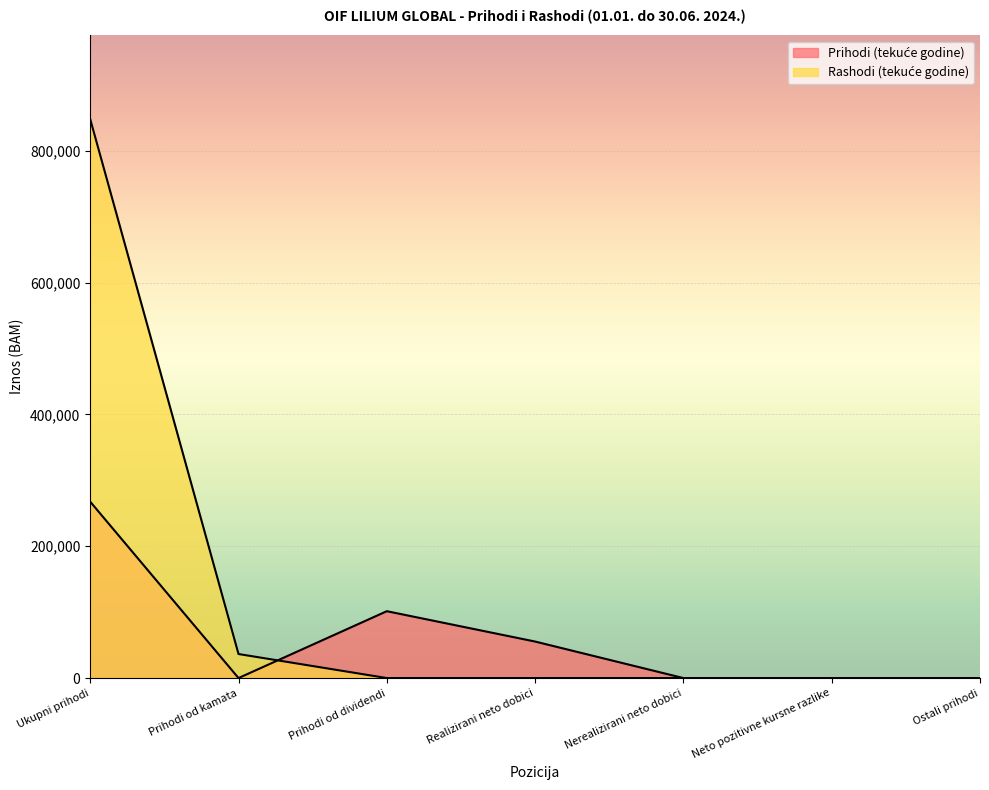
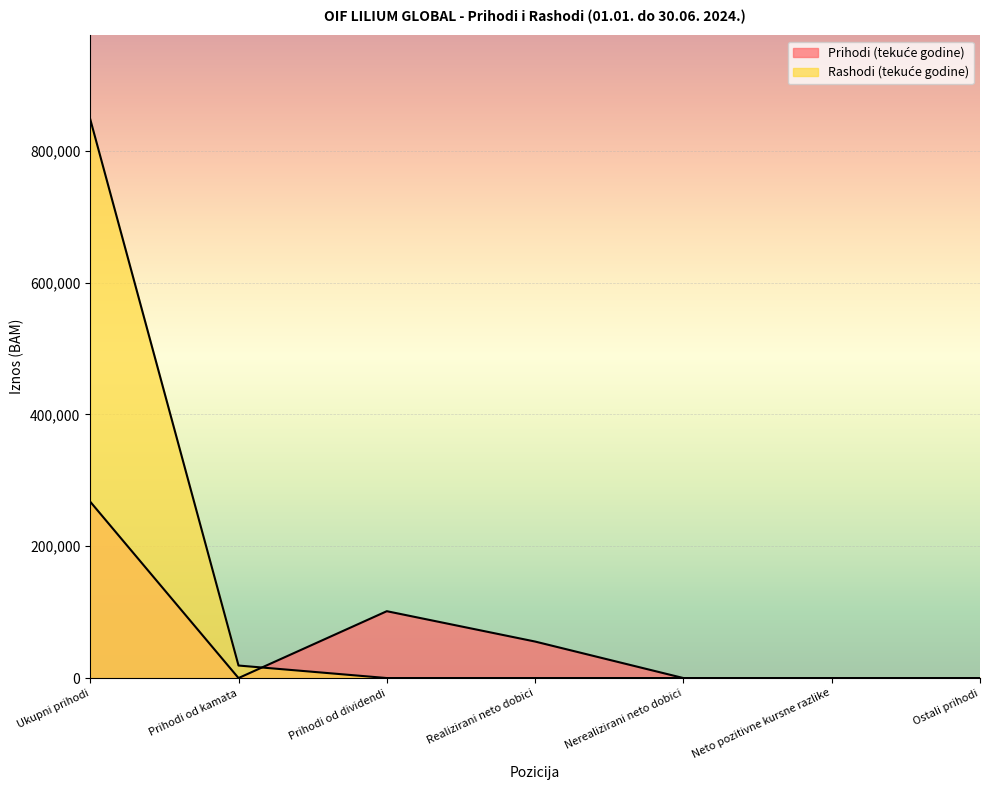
Rashodi (tekuće godine), Prihodi od kamata: 40,000 -> 20,000
